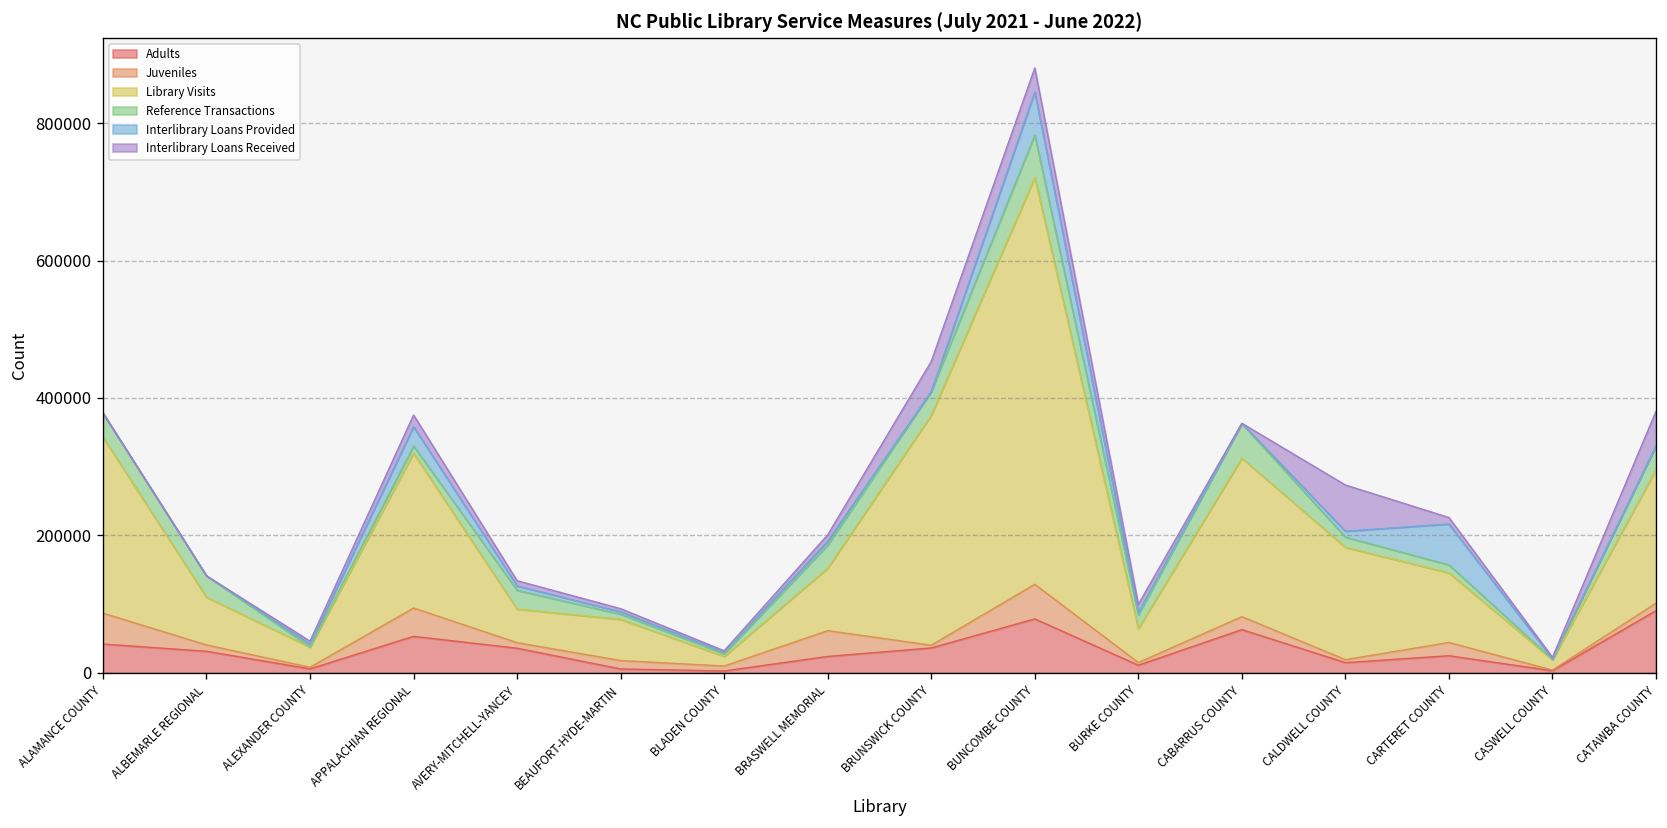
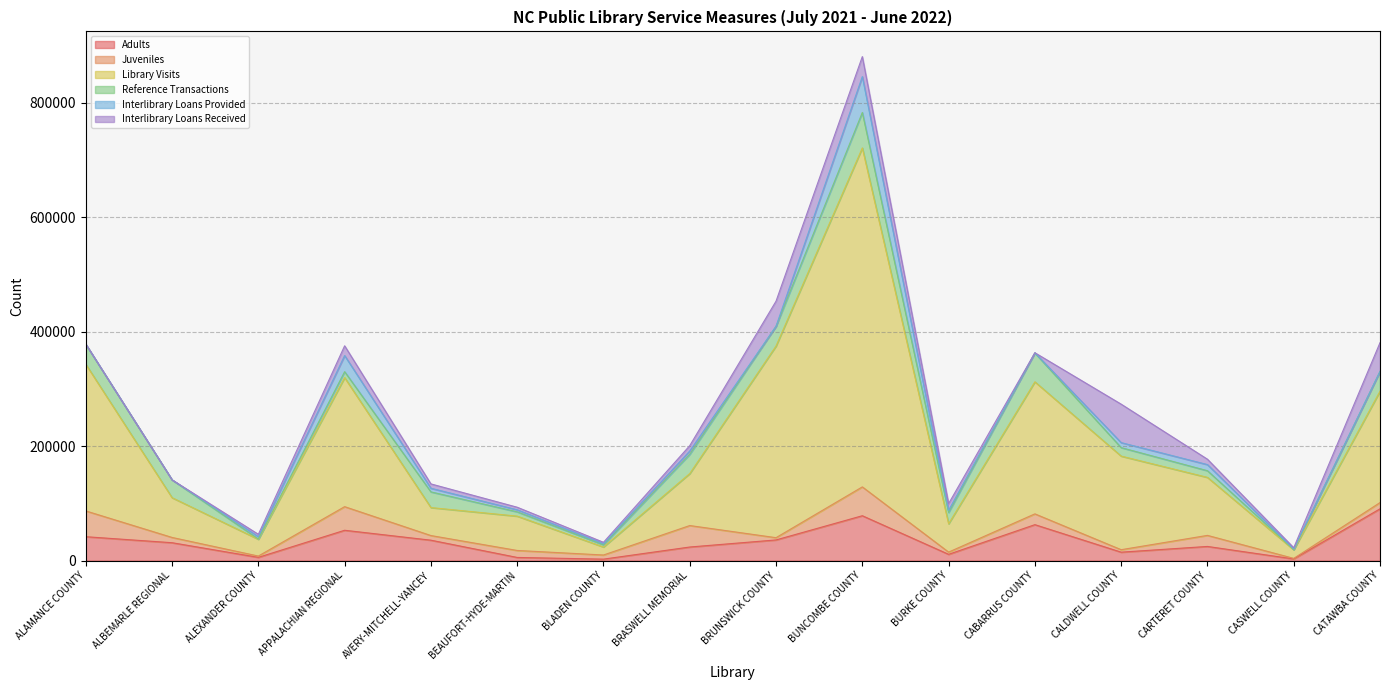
Interlibrary Loans Provided, CARTERET COUNTY: 60000 -> 10000
